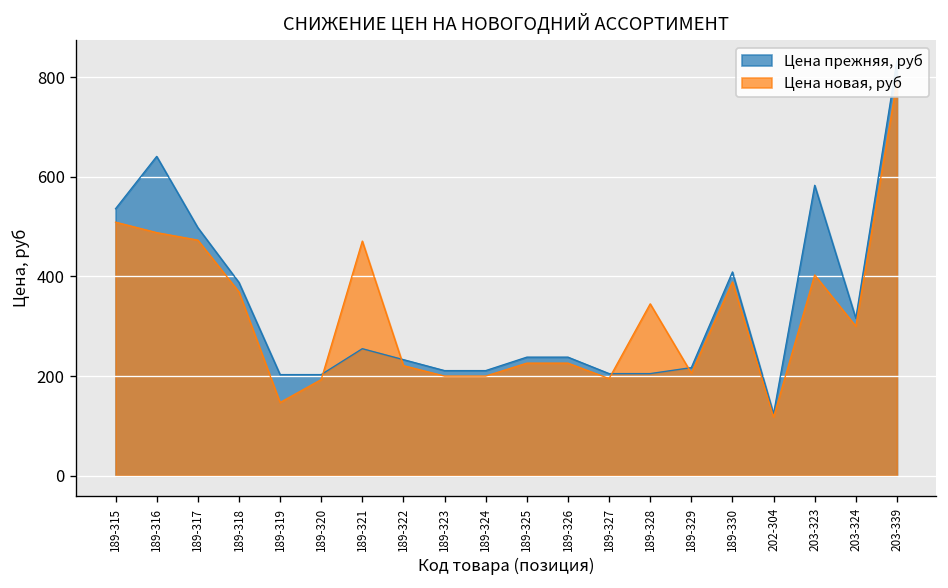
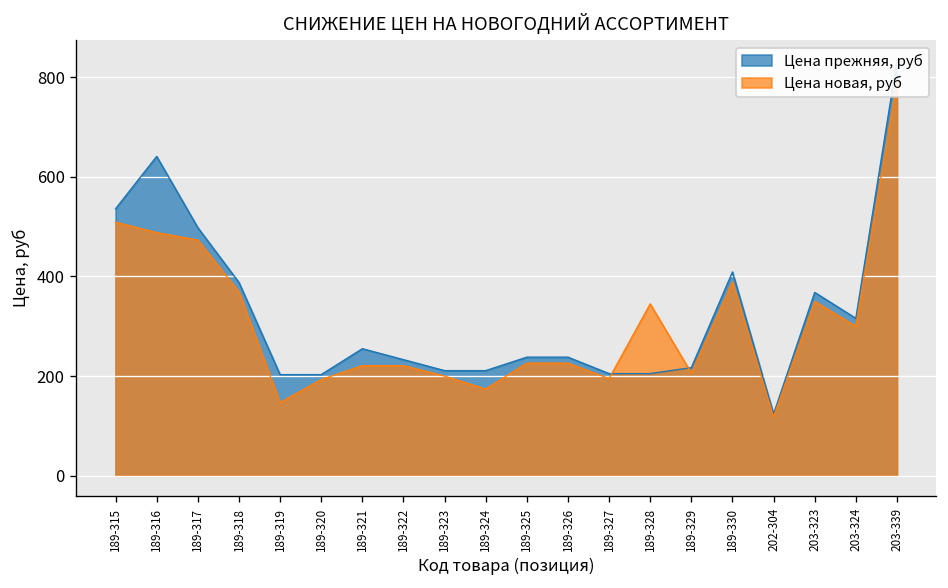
Цена новая, руб, 189-321: 470 -> 220
Цена новая, руб, 189-324: 200 -> 170
Цена прежняя, руб, 203-323: 580 -> 370
Цена новая, руб, 203-323: 400 -> 350
